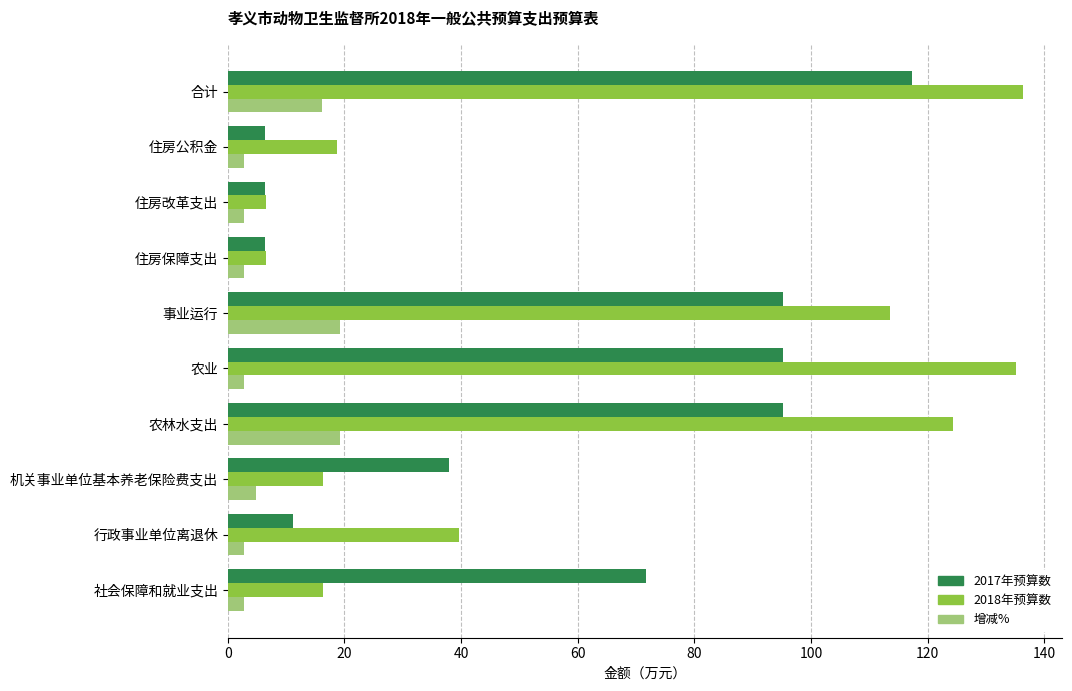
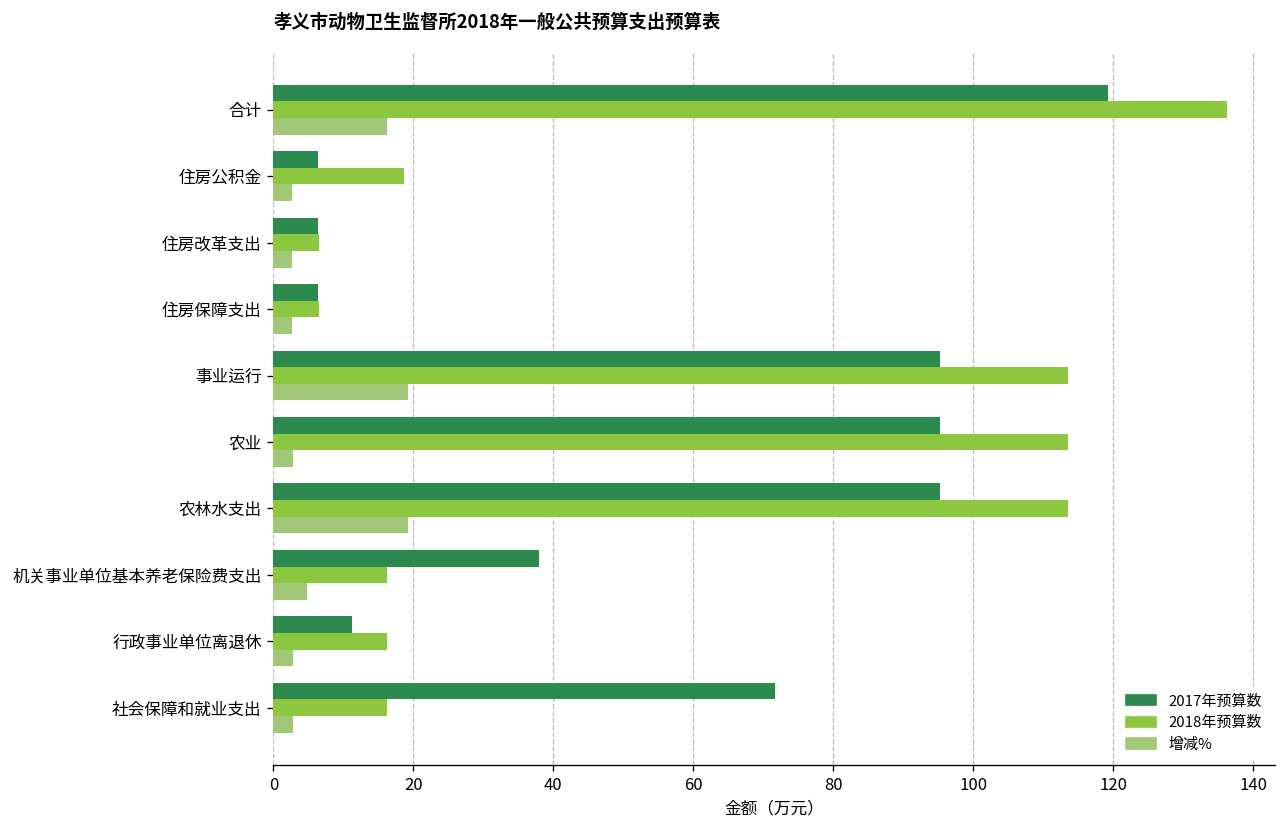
2017年预算数, 合计: 117 -> 119
2018年预算数, 农业: 135 -> 114
2018年预算数, 农林水支出: 124 -> 114
2018年预算数, 行政事业单位离退休: 40 -> 16
